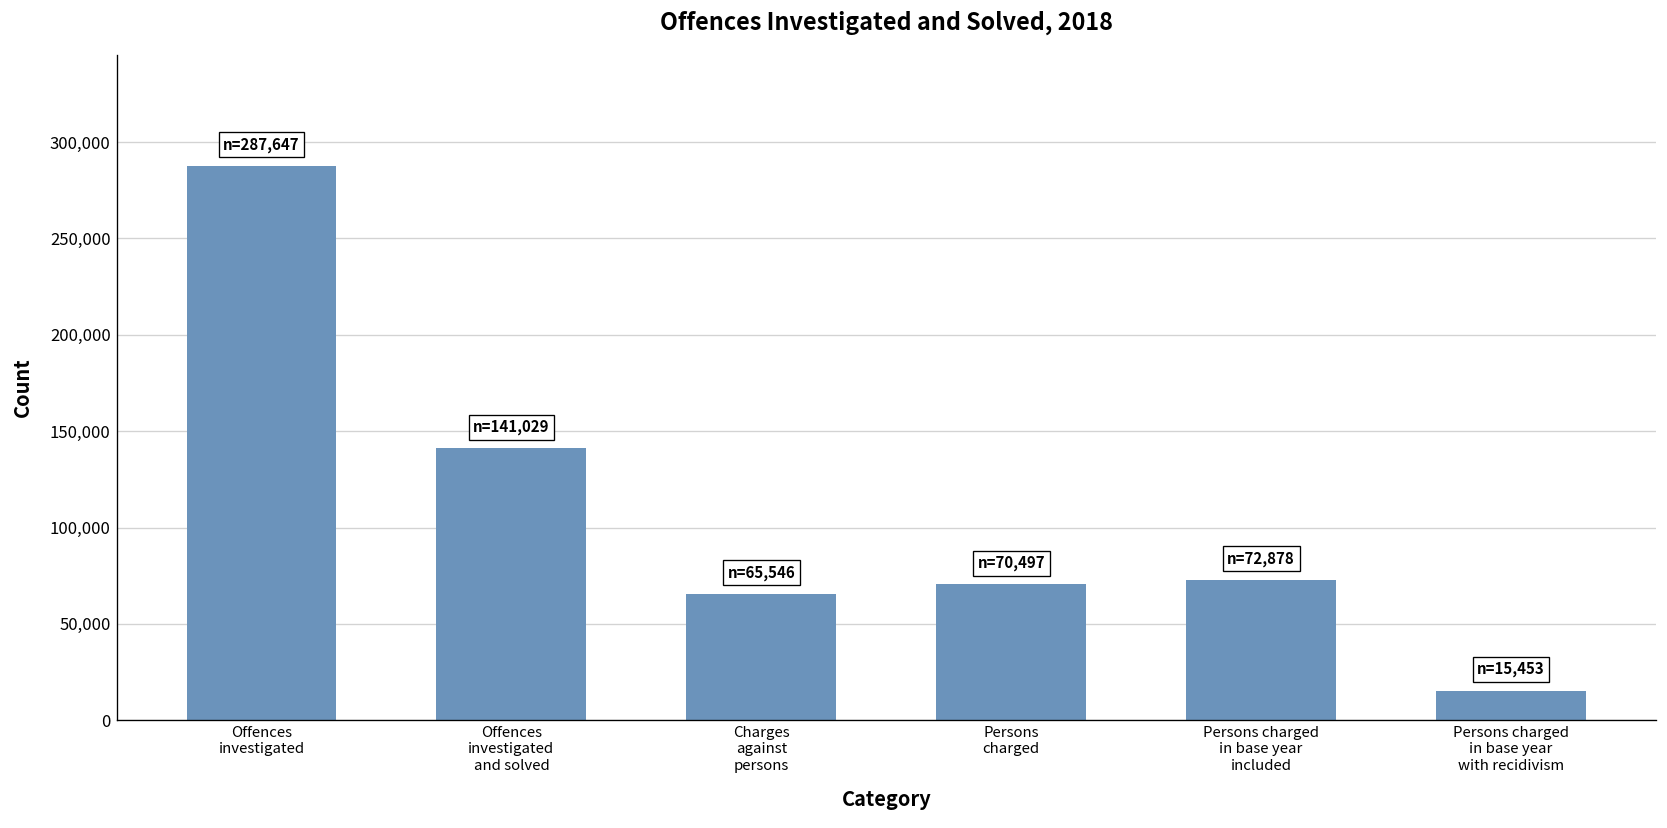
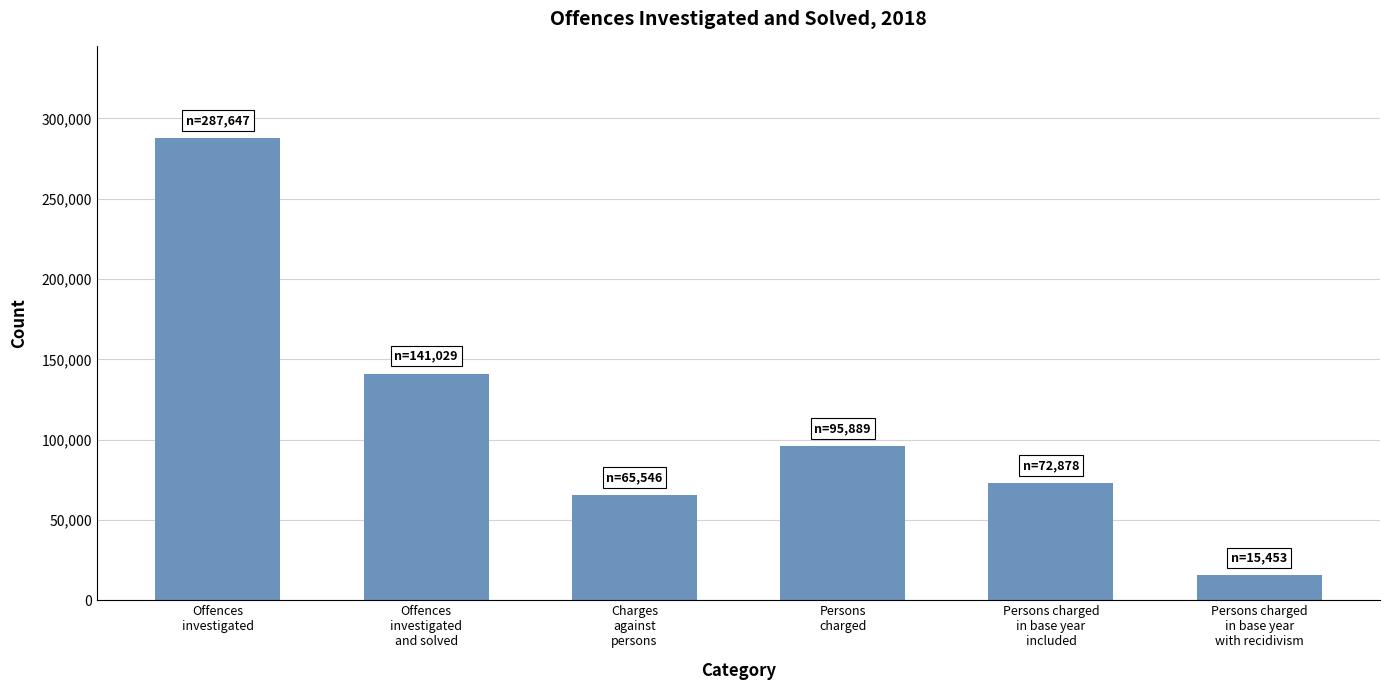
Persons charged: 70,497 -> 95,889
